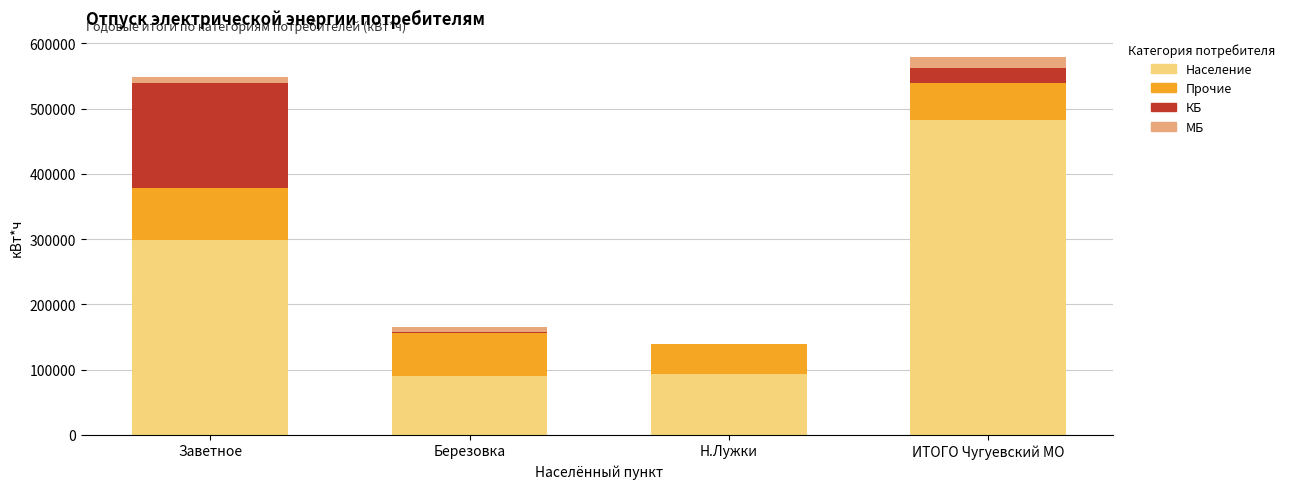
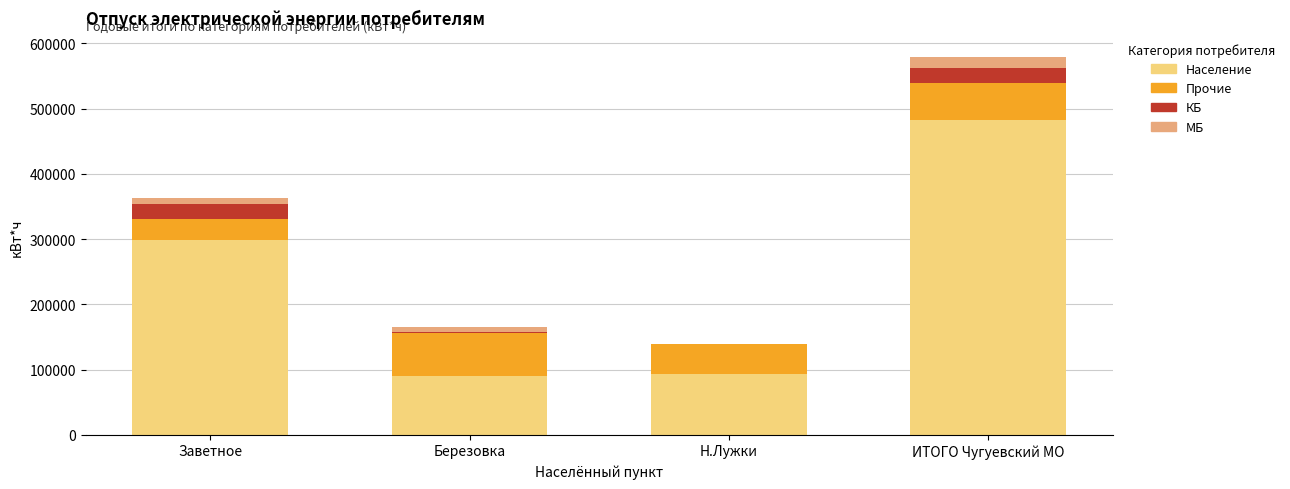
Прочие, Заветное: 80000 -> 30000
КБ, Заветное: 160000 -> 20000
